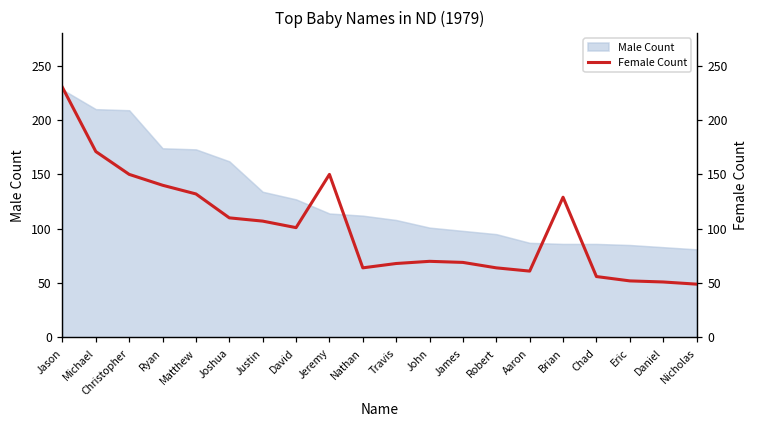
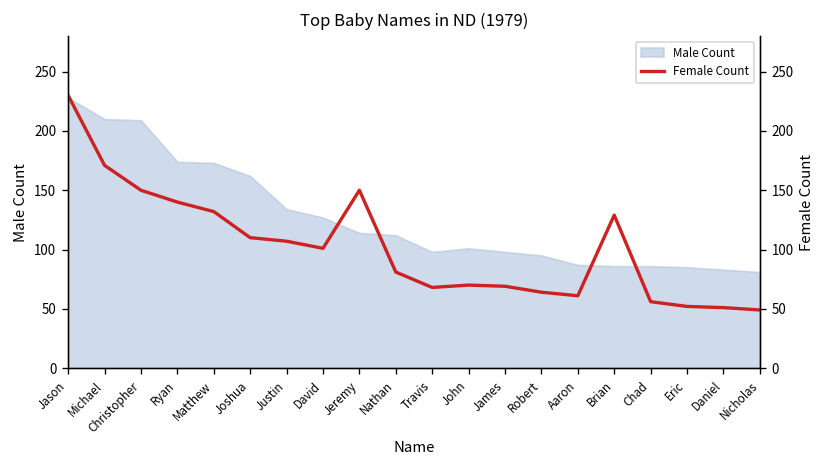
Male Count, Travis: 110 -> 100
Female Count, Nathan: 60 -> 80
